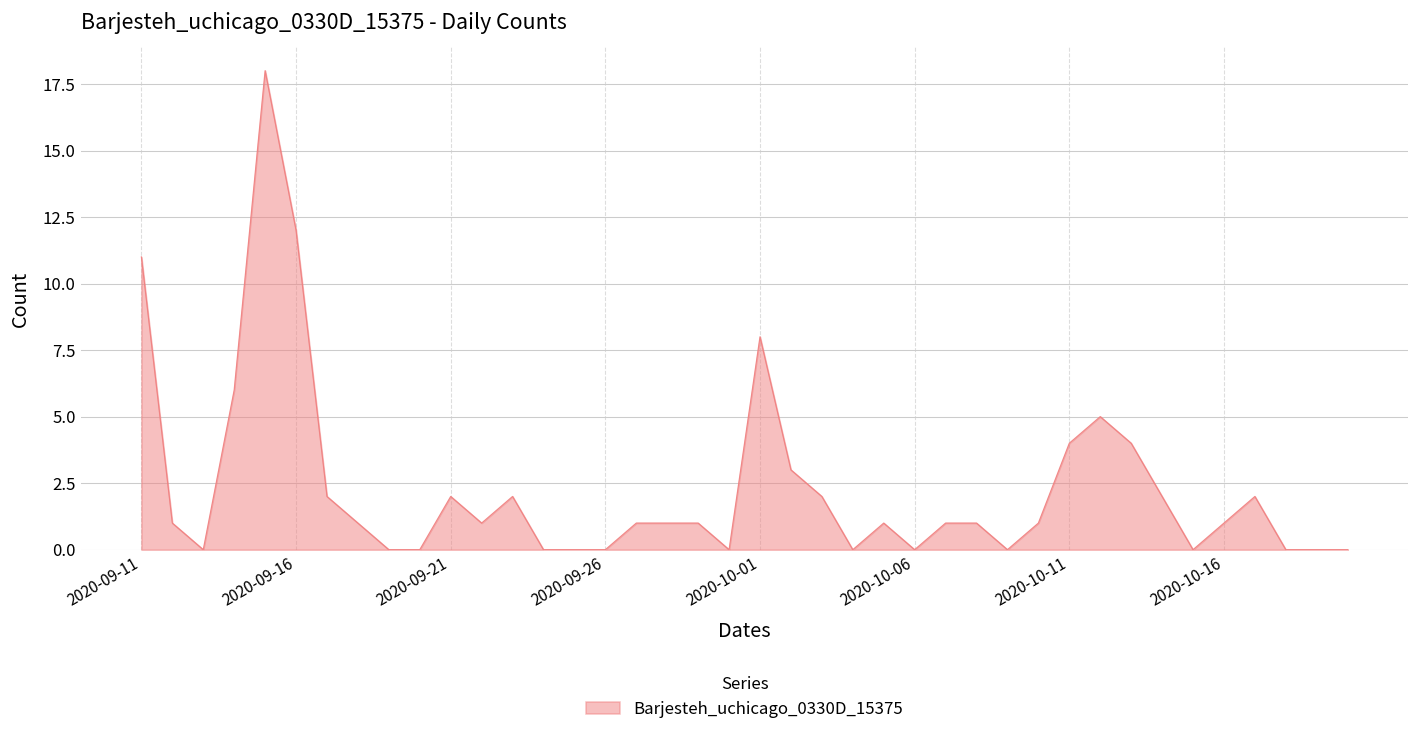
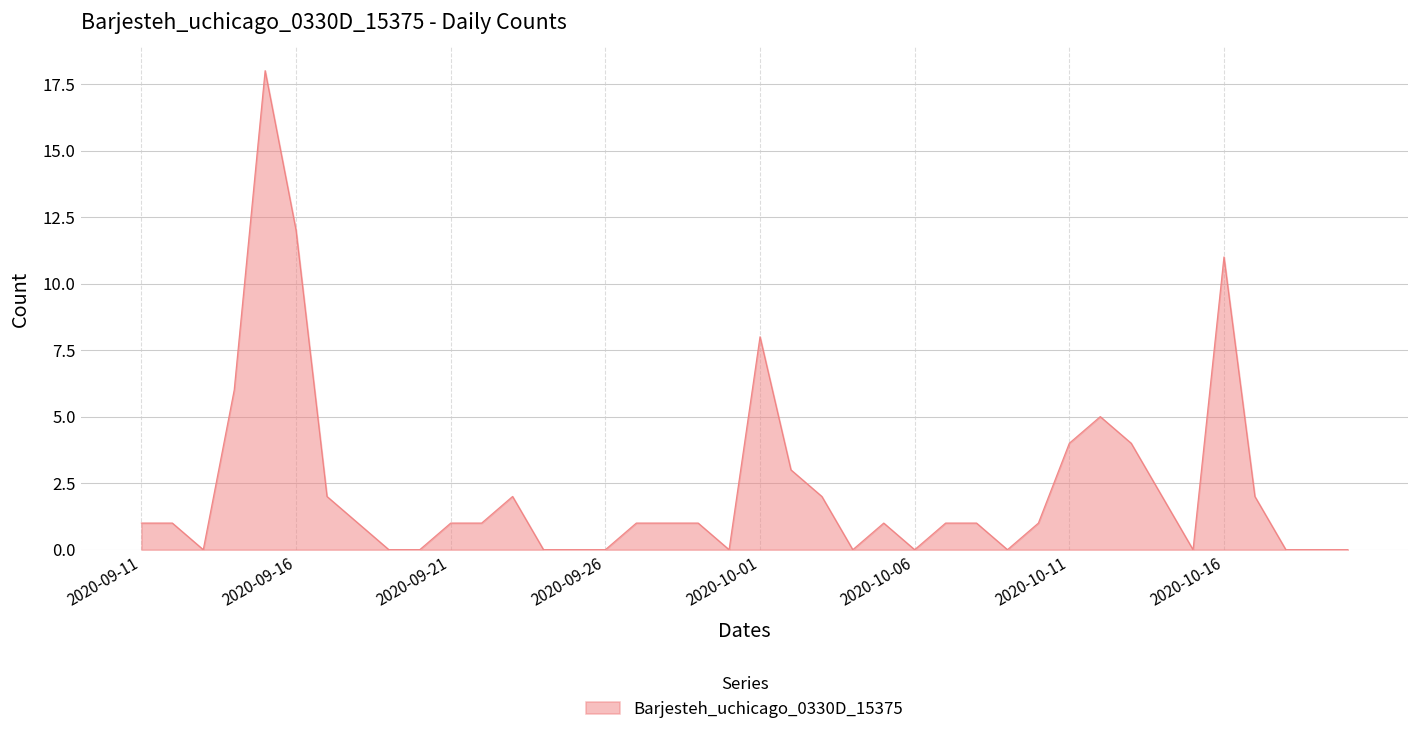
2020-09-11: 11 -> 1
2020-09-21: 2 -> 1
2020-10-16: 1 -> 11
